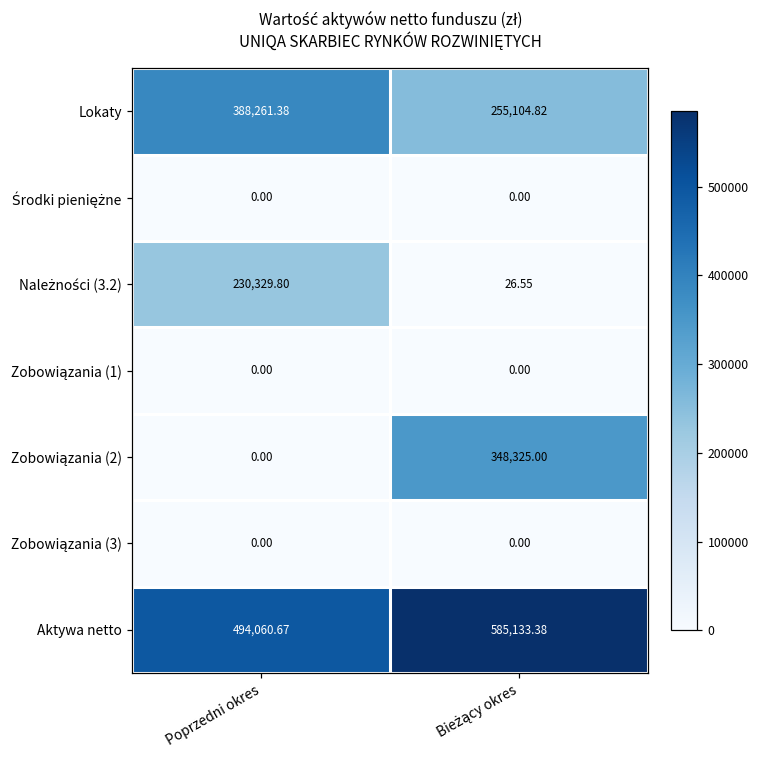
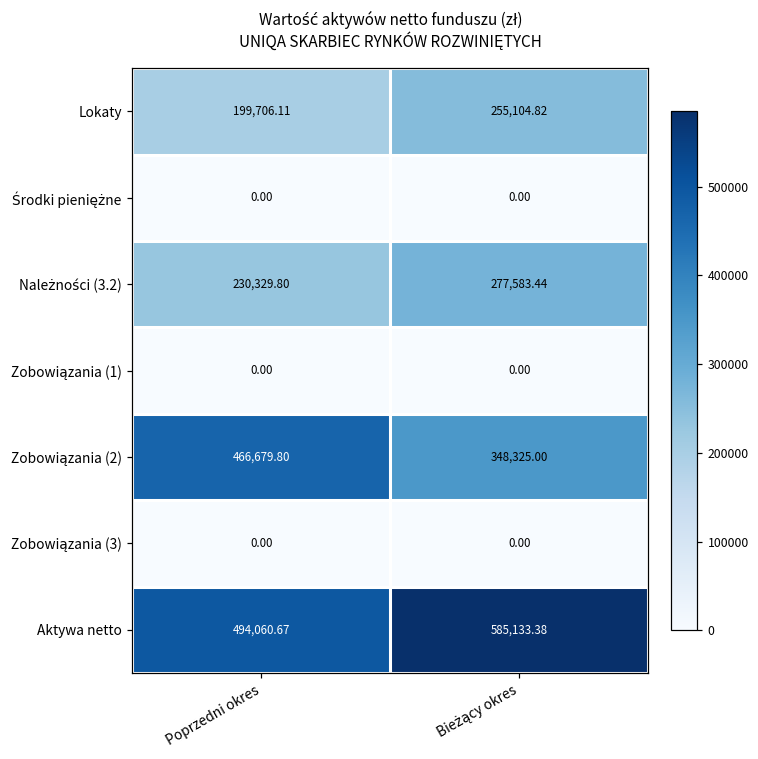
Lokaty, Poprzedni okres: 388,261.38 -> 199,706.11
Należności (3.2), Bieżący okres: 26.55 -> 277,583.44
Zobowiązania (2), Poprzedni okres: 0.00 -> 466,679.80
